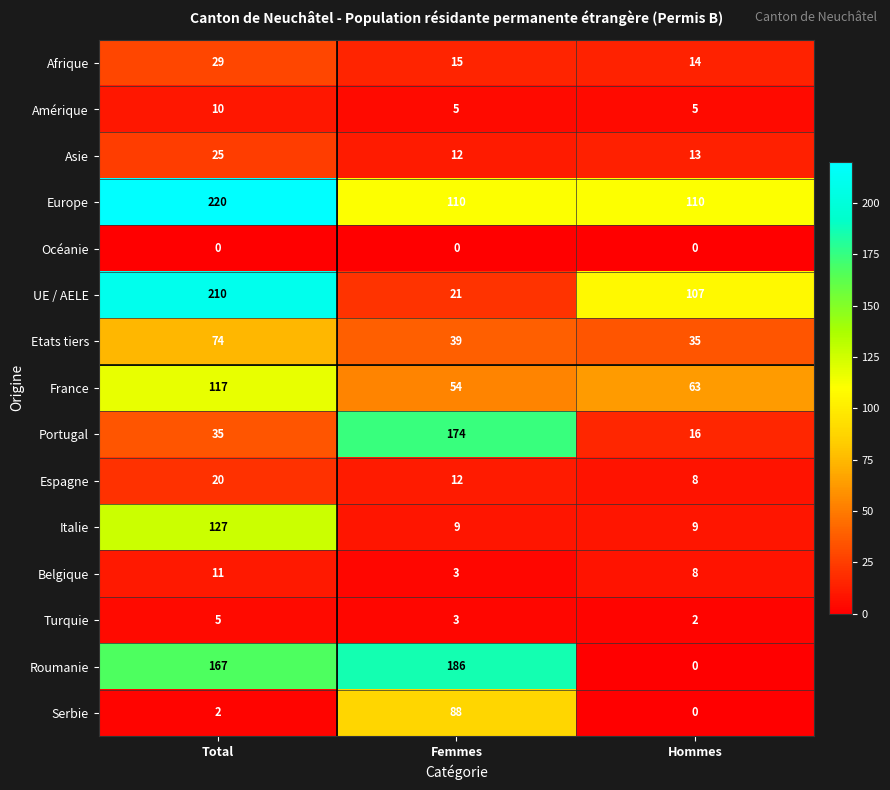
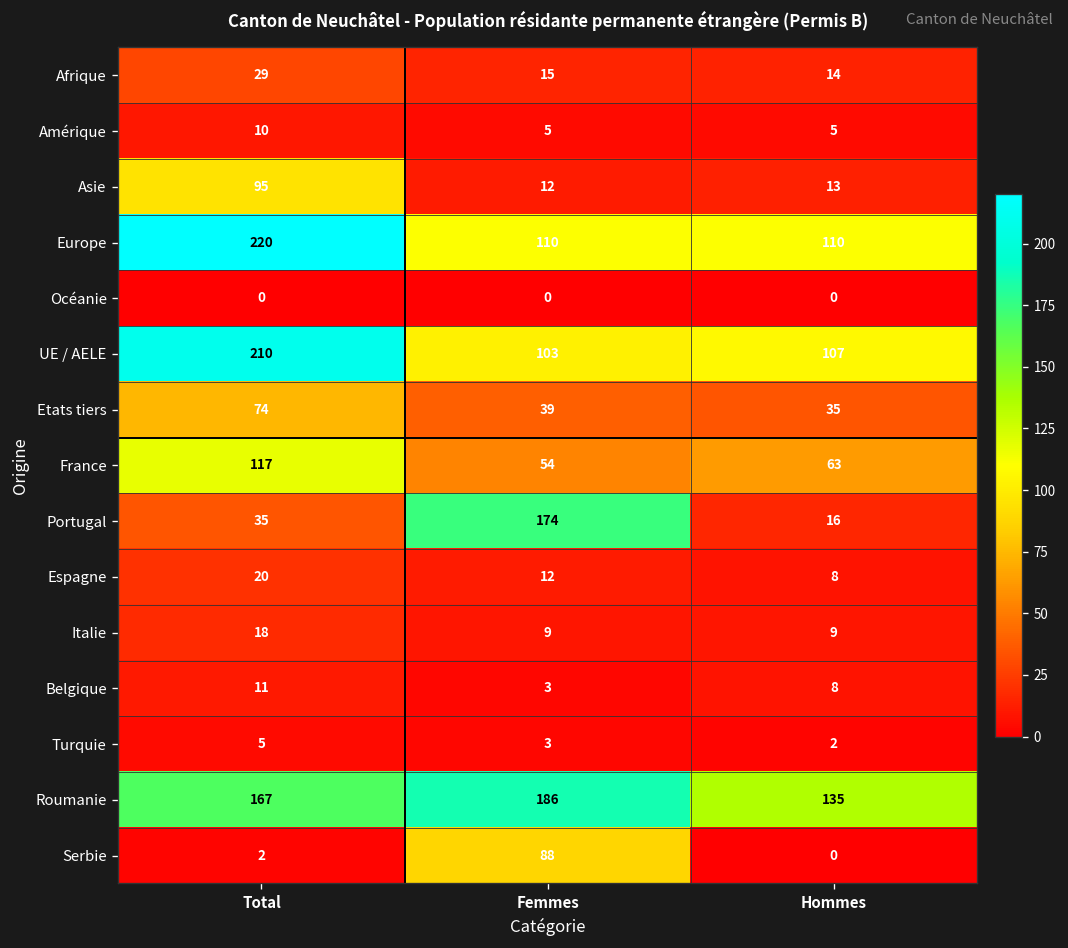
Asie, Total: 25 -> 95
UE / AELE, Femmes: 21 -> 103
Italie, Total: 127 -> 18
Roumanie, Hommes: 0 -> 135
